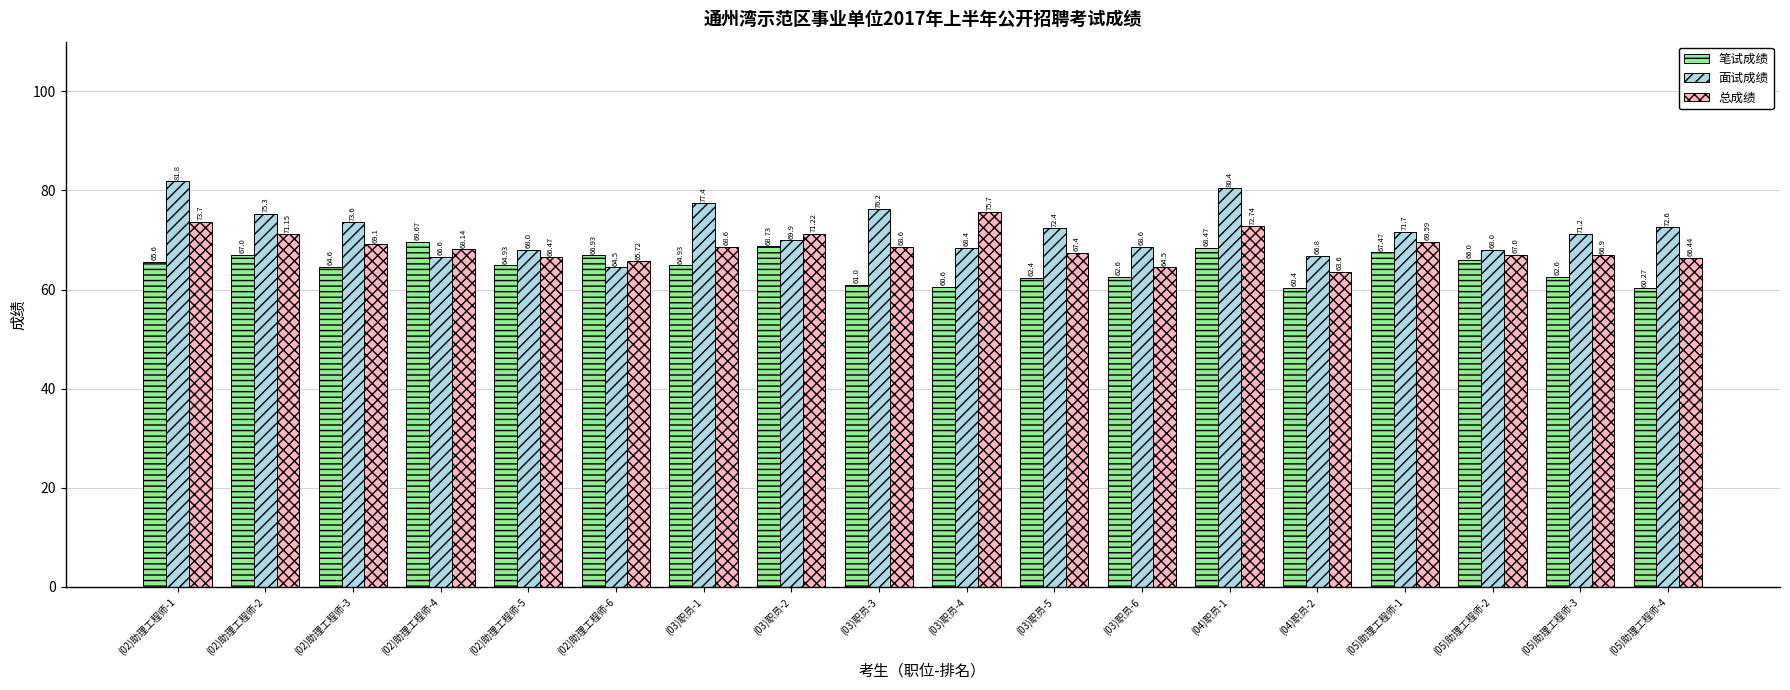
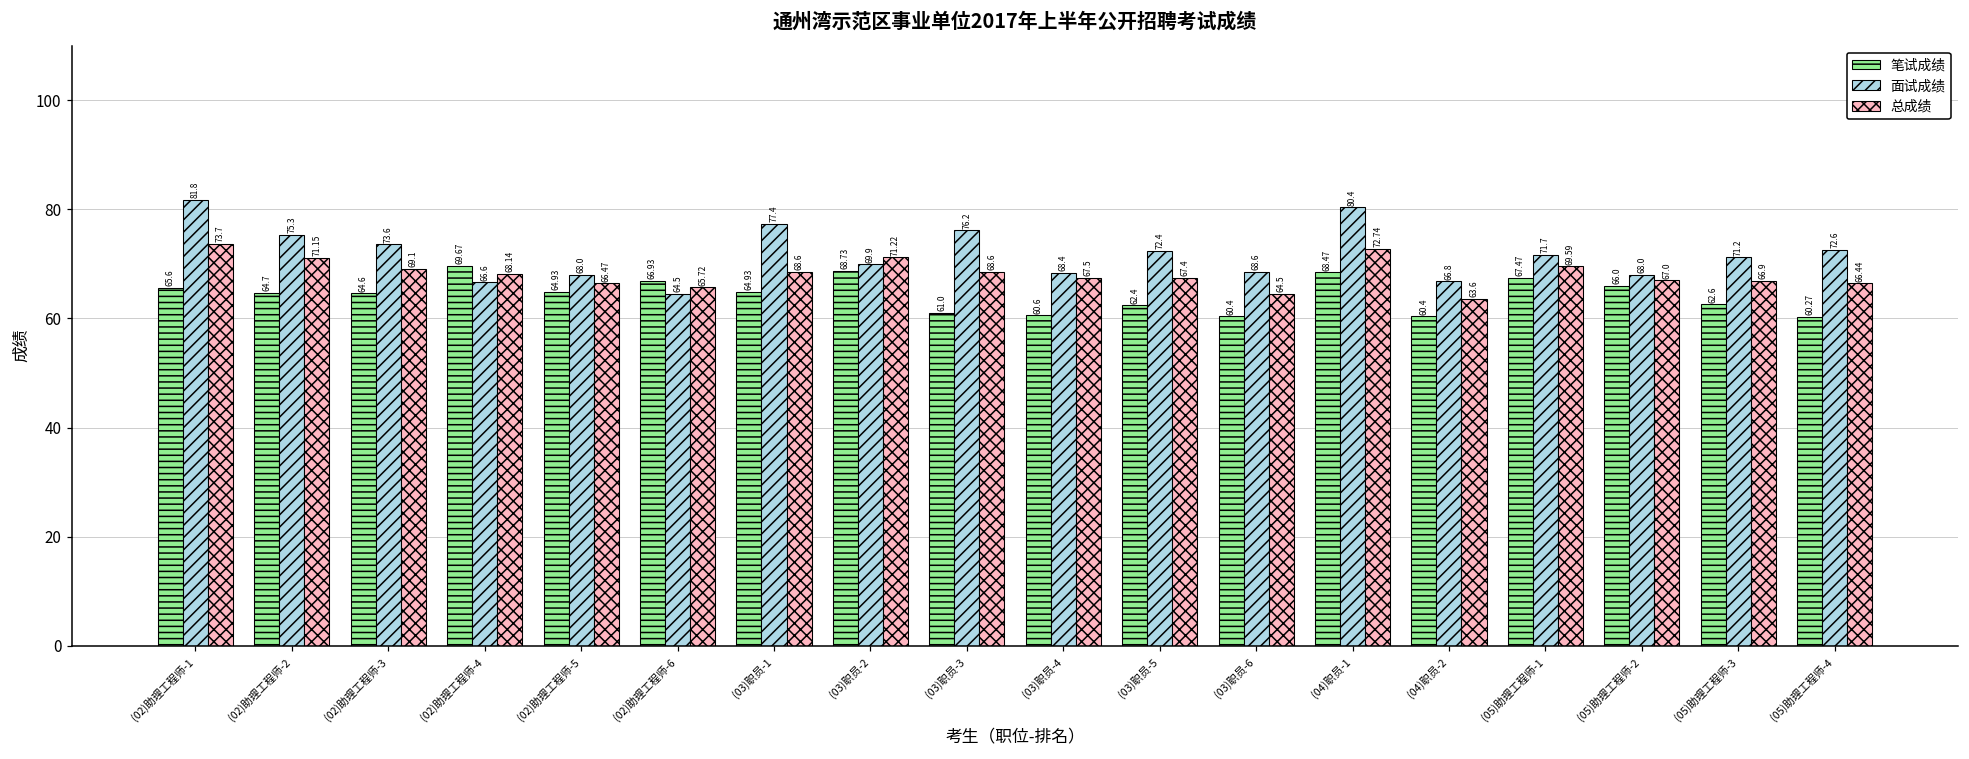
笔试成绩, (02)助理工程师-2: 67.0 -> 64.7
总成绩, (03)职员-4: 75.7 -> 67.5
笔试成绩, (03)职员-6: 62.6 -> 60.4
